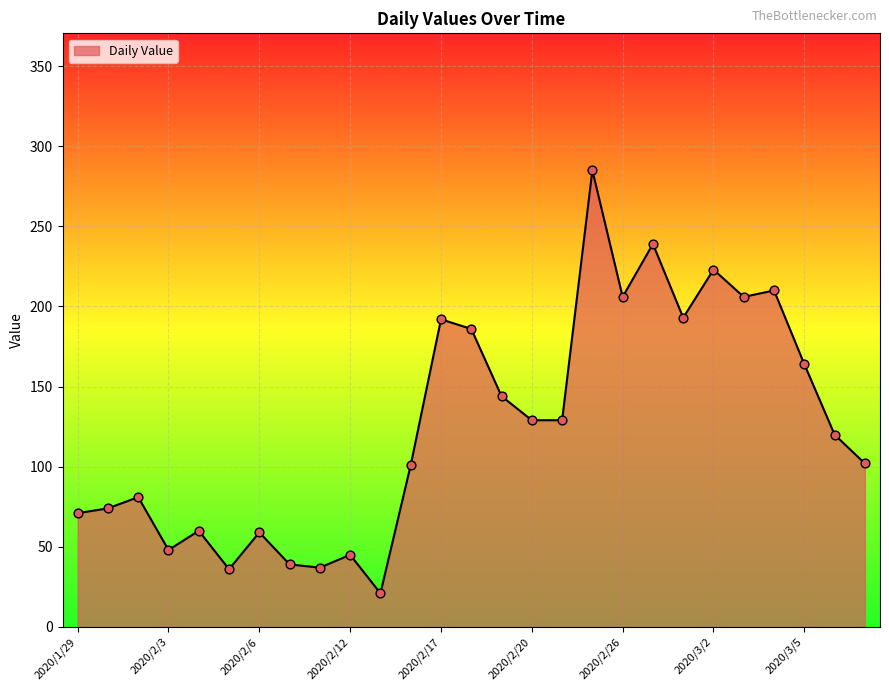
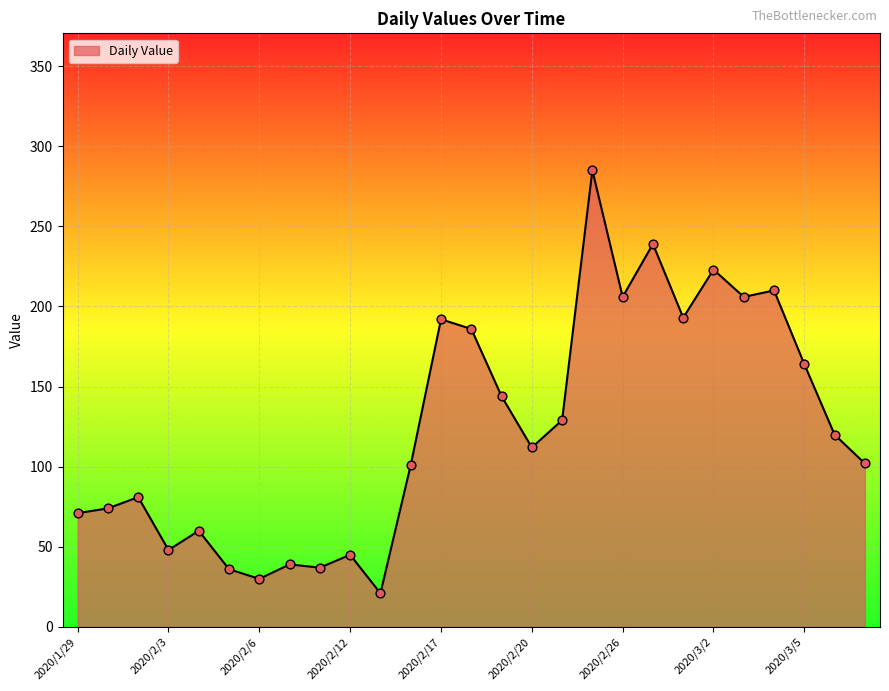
2020/2/6: 59 -> 30
2020/2/20: 129 -> 112
